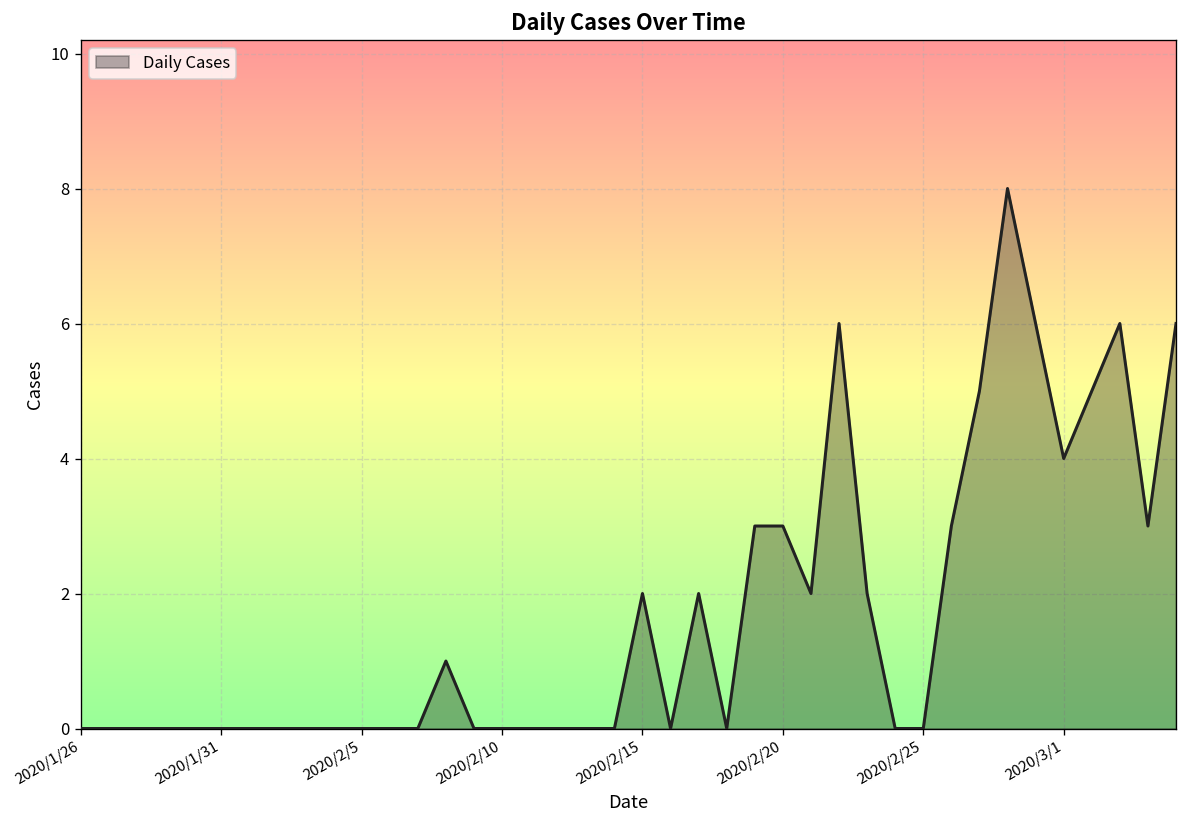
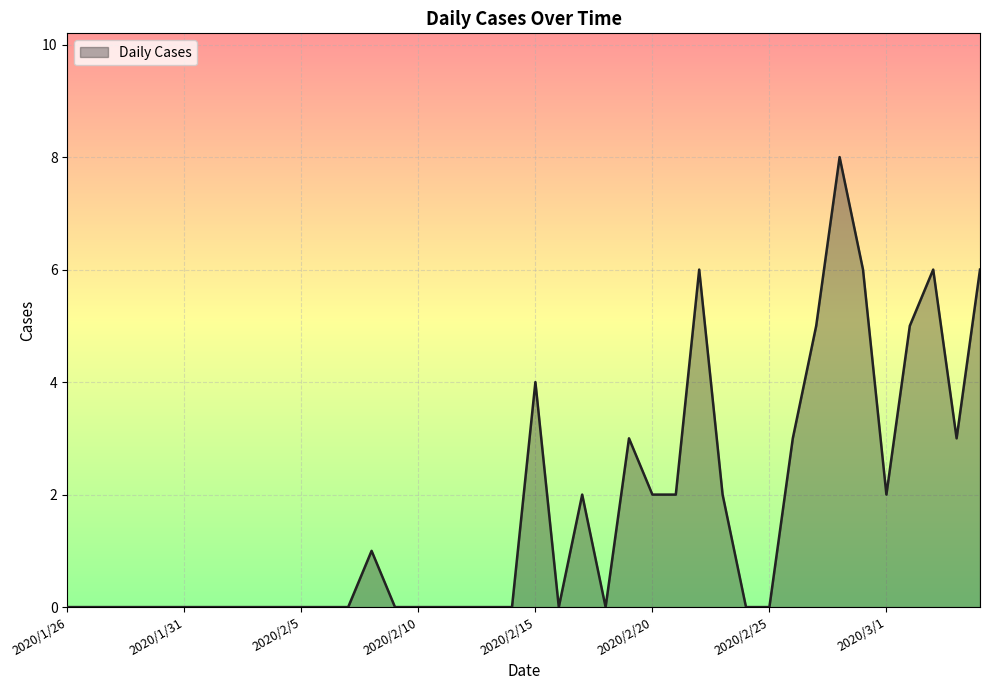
2020/2/15: 2 -> 4
2020/2/20: 3 -> 2
2020/3/1: 4 -> 2
